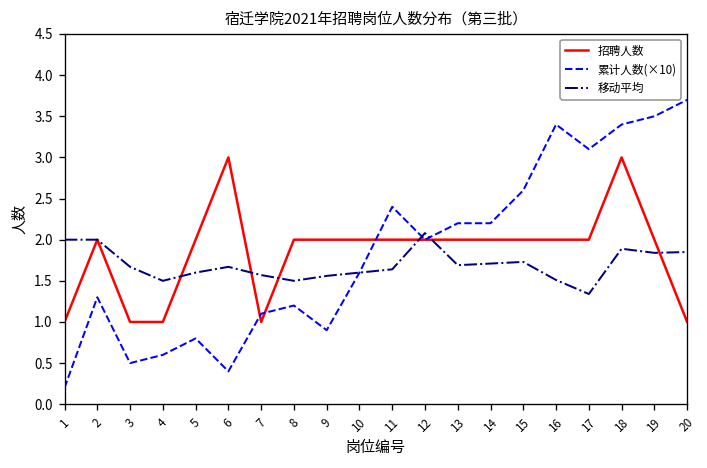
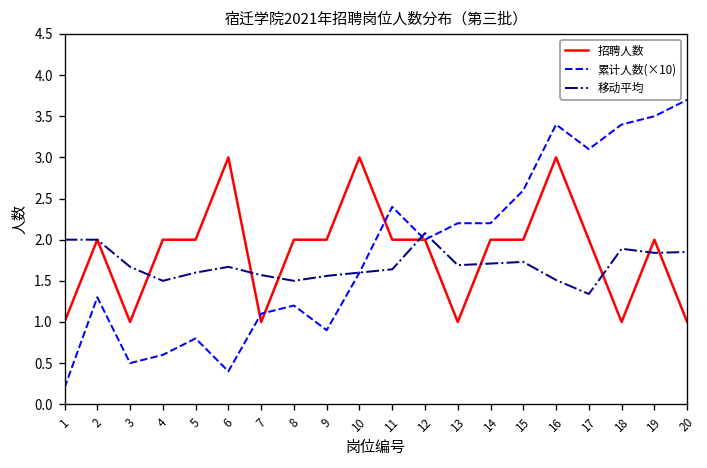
招聘人数, 4: 1 -> 2
招聘人数, 10: 2 -> 3
招聘人数, 13: 2 -> 1
招聘人数, 16: 2 -> 3
招聘人数, 18: 3 -> 1
